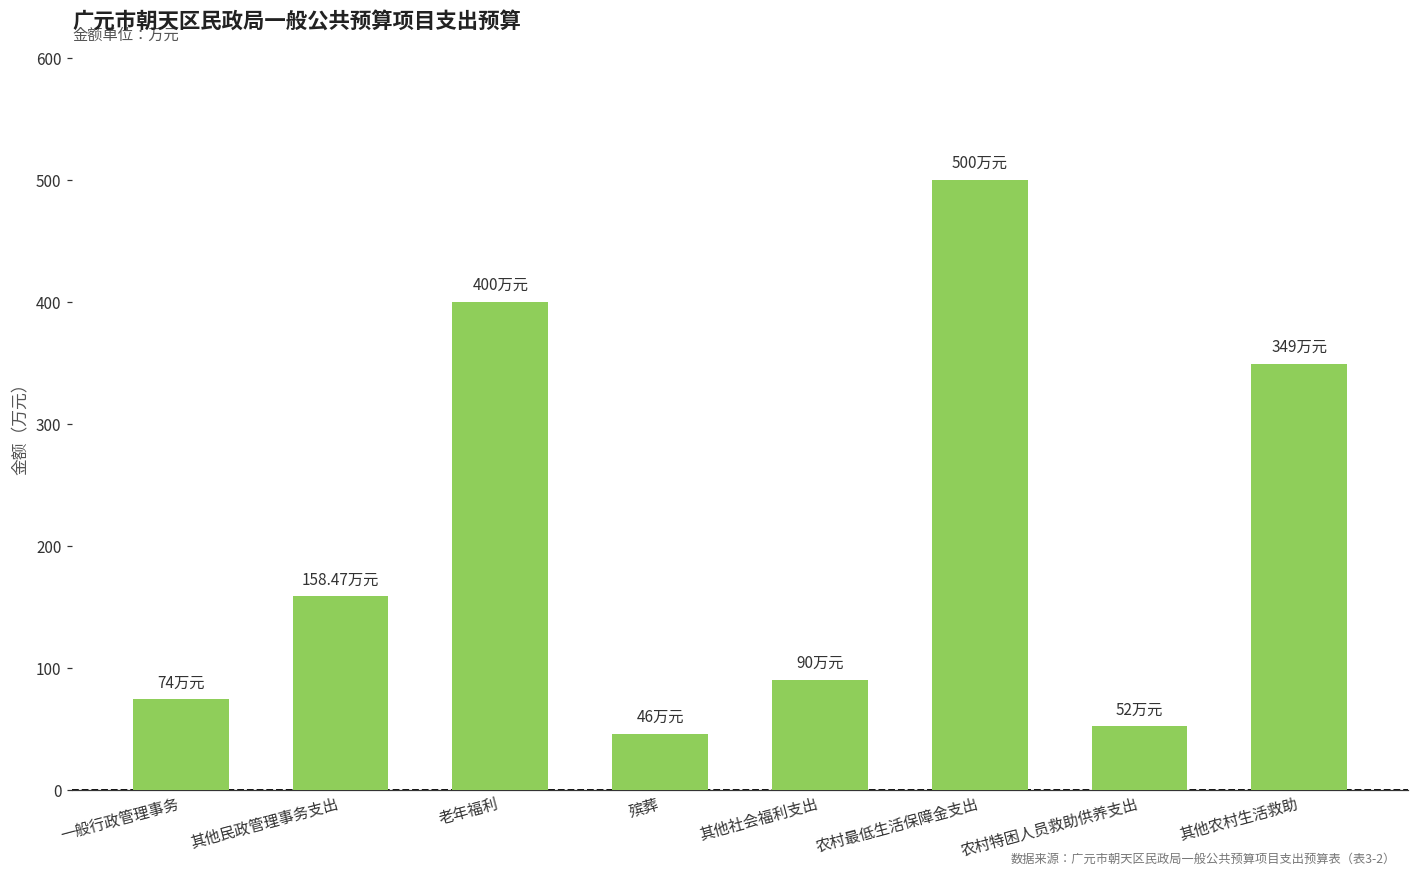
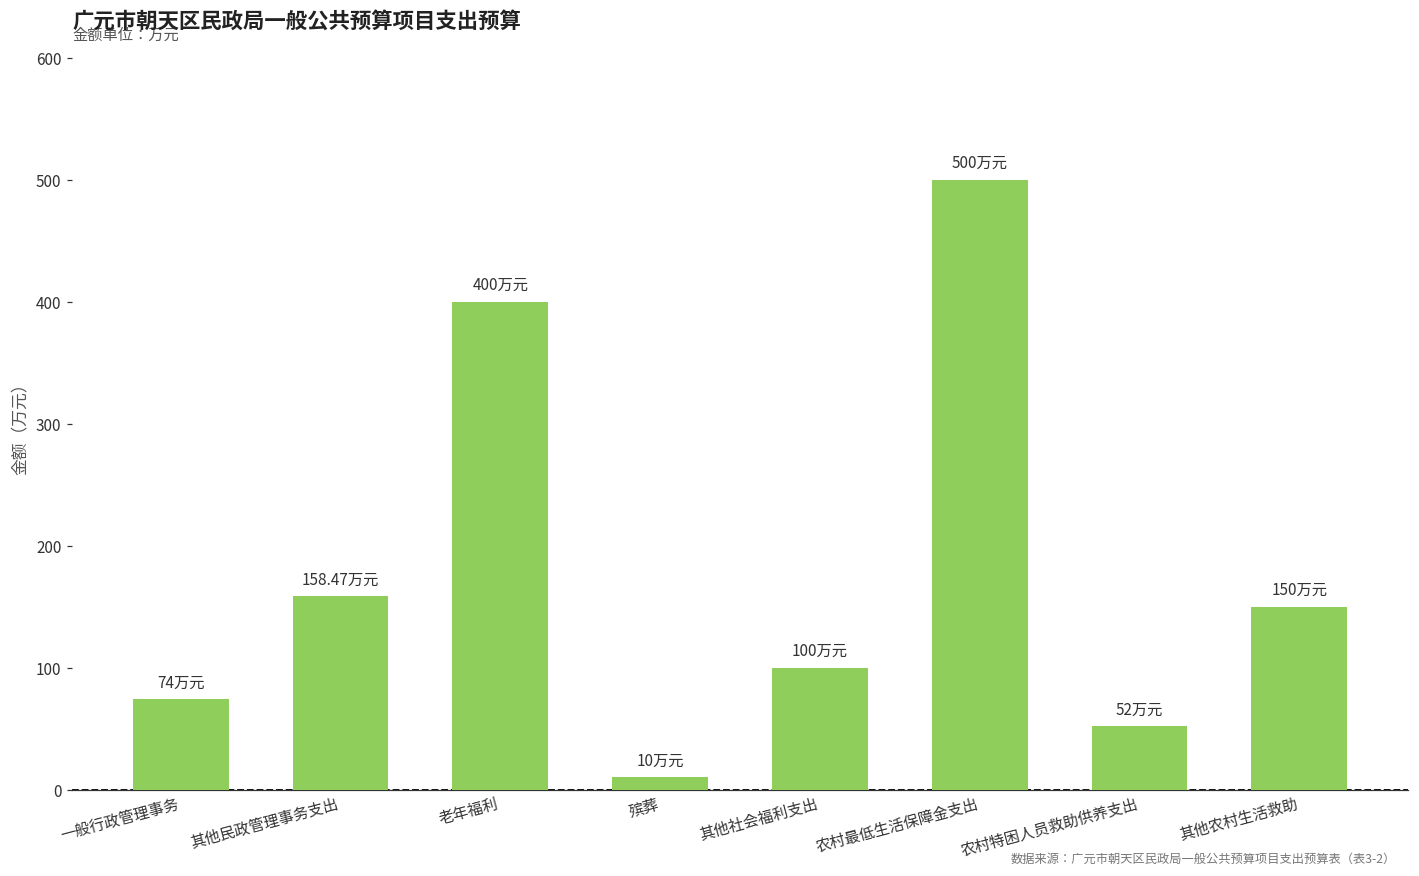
殡葬: 46 -> 10
其他社会福利支出: 90 -> 100
其他农村生活救助: 349 -> 150
